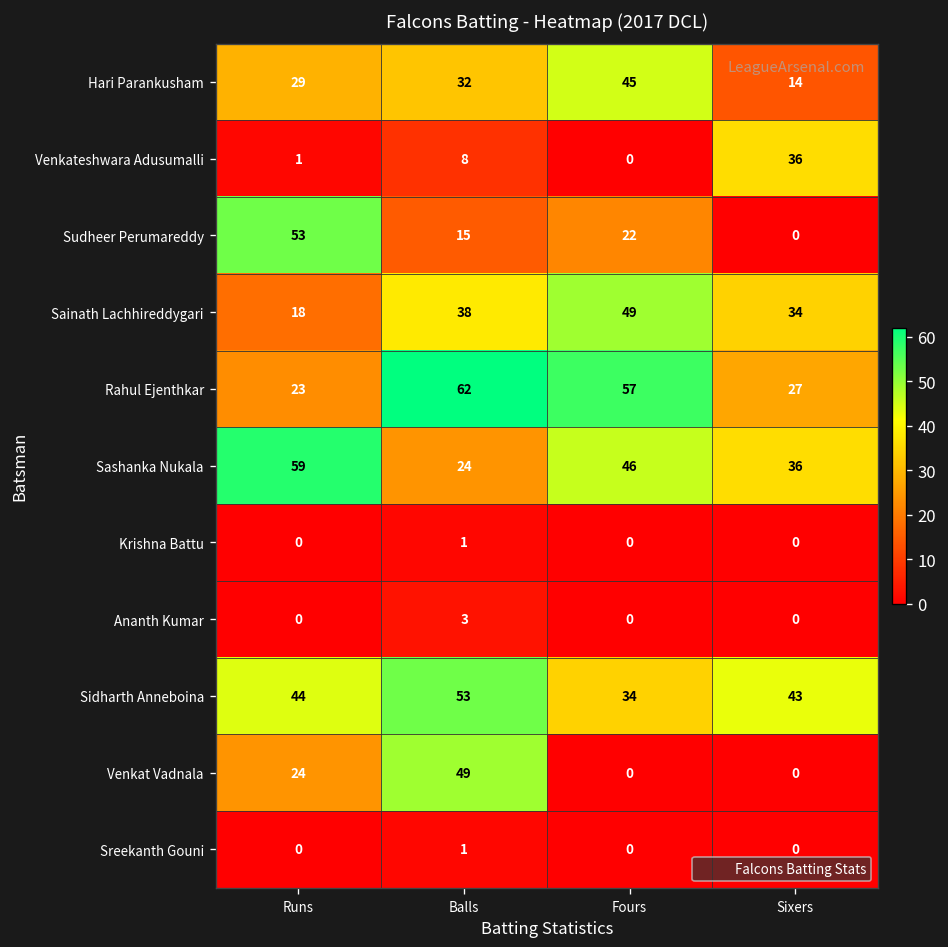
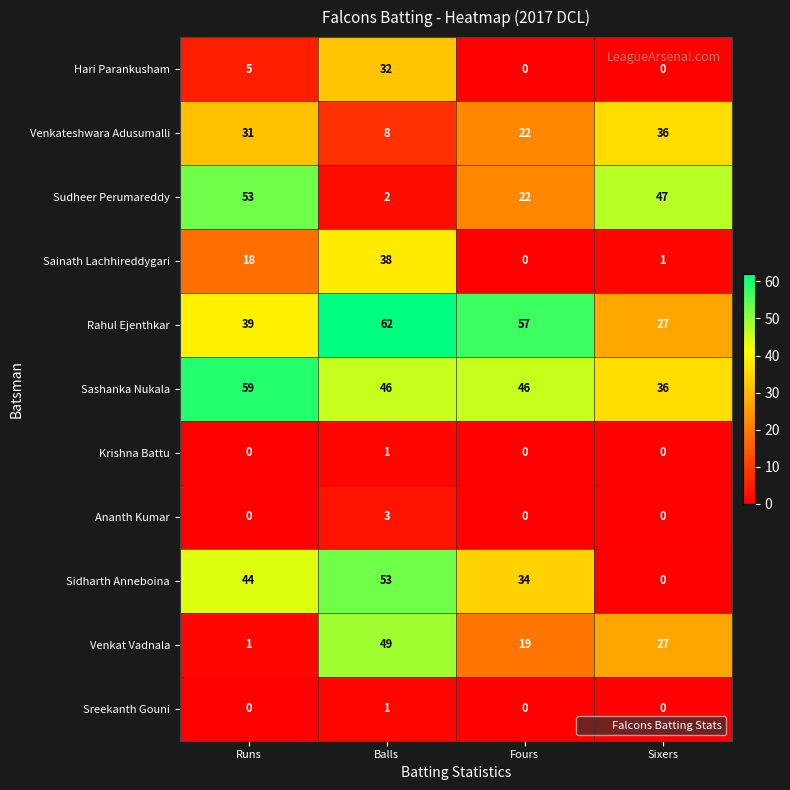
Hari Parankusham, Runs: 29 -> 5
Hari Parankusham, Fours: 45 -> 0
Hari Parankusham, Sixers: 14 -> 0
Venkateshwara Adusumalli, Runs: 1 -> 31
Venkateshwara Adusumalli, Fours: 0 -> 22
Sudheer Perumareddy, Balls: 15 -> 2
Sudheer Perumareddy, Sixers: 0 -> 47
Sainath Lachhireddygari, Fours: 49 -> 0
Sainath Lachhireddygari, Sixers: 34 -> 1
Rahul Ejenthkar, Runs: 23 -> 39
Sashanka Nukala, Balls: 24 -> 46
Sidharth Anneboina, Sixers: 43 -> 0
Venkat Vadnala, Runs: 24 -> 1
Venkat Vadnala, Fours: 0 -> 19
Venkat Vadnala, Sixers: 0 -> 27
